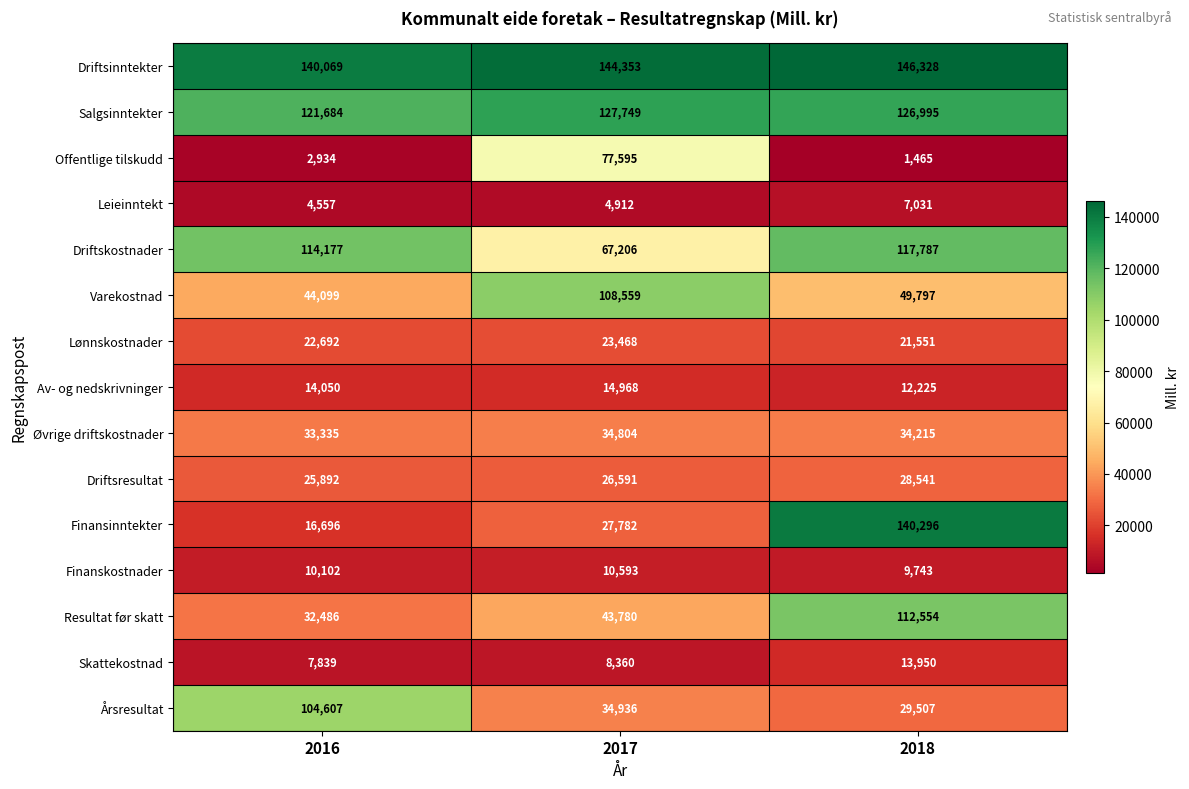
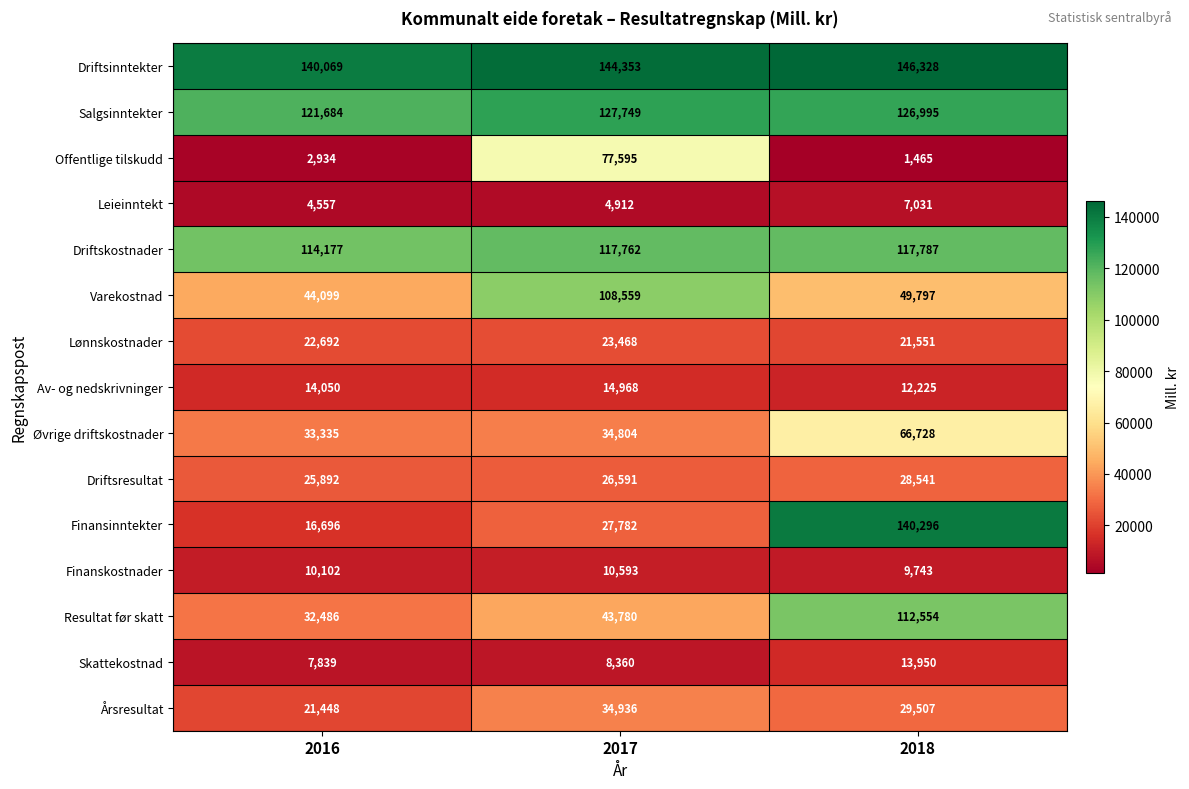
Driftskostnader, 2017: 67,206 -> 117,762
Øvrige driftskostnader, 2018: 34,215 -> 66,728
Årsresultat, 2016: 104,607 -> 21,448
